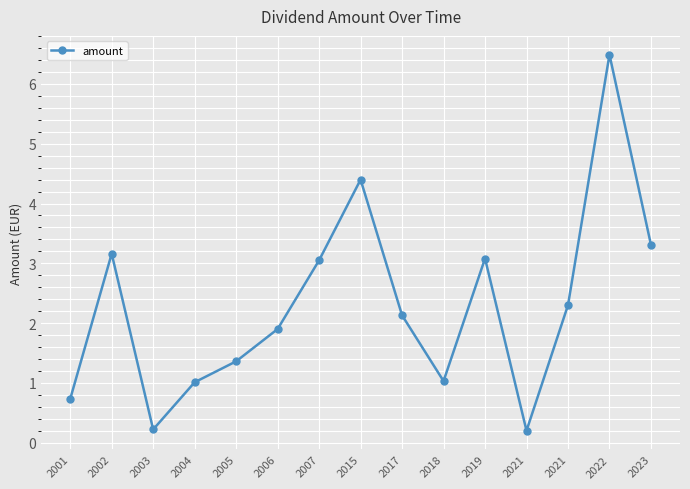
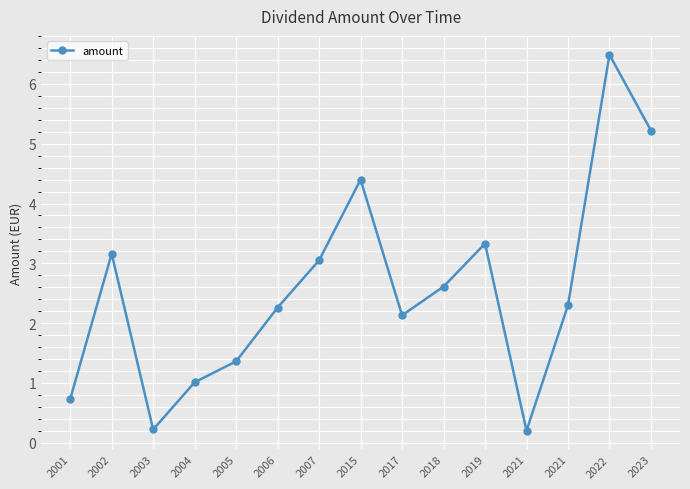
2006: 1.9 -> 2.3
2018: 1.0 -> 2.6
2019: 3.1 -> 3.3
2023: 3.3 -> 5.2
